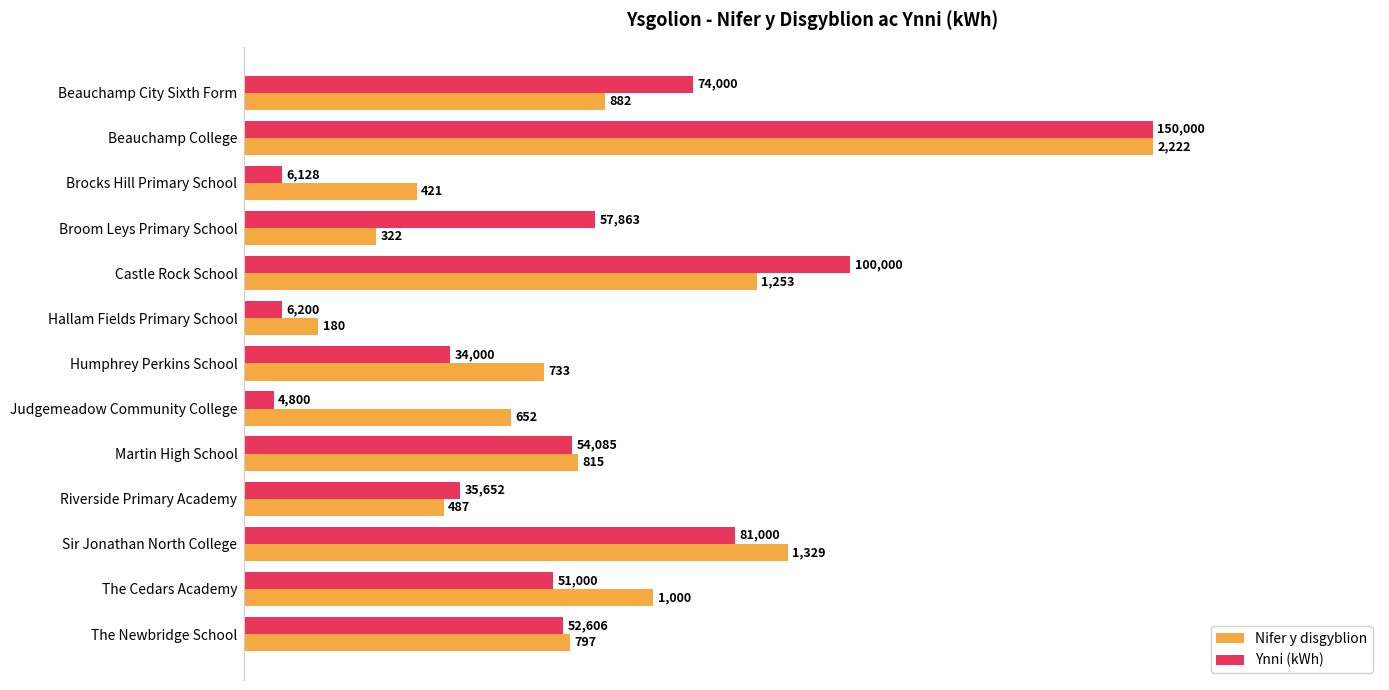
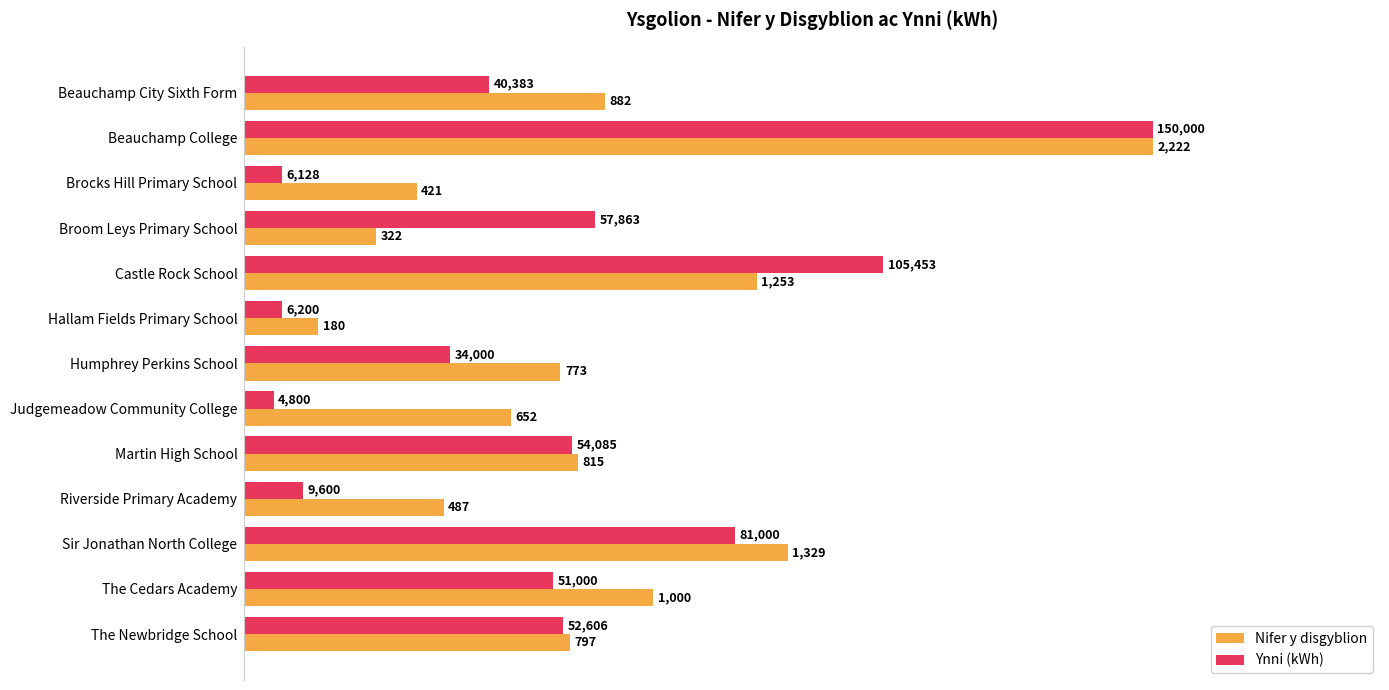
Ynni (kWh), Beauchamp City Sixth Form: 74,000 -> 40,383
Ynni (kWh), Castle Rock School: 100,000 -> 105,453
Nifer y disgyblion, Humphrey Perkins School: 733 -> 773
Ynni (kWh), Riverside Primary Academy: 35,652 -> 9,600
